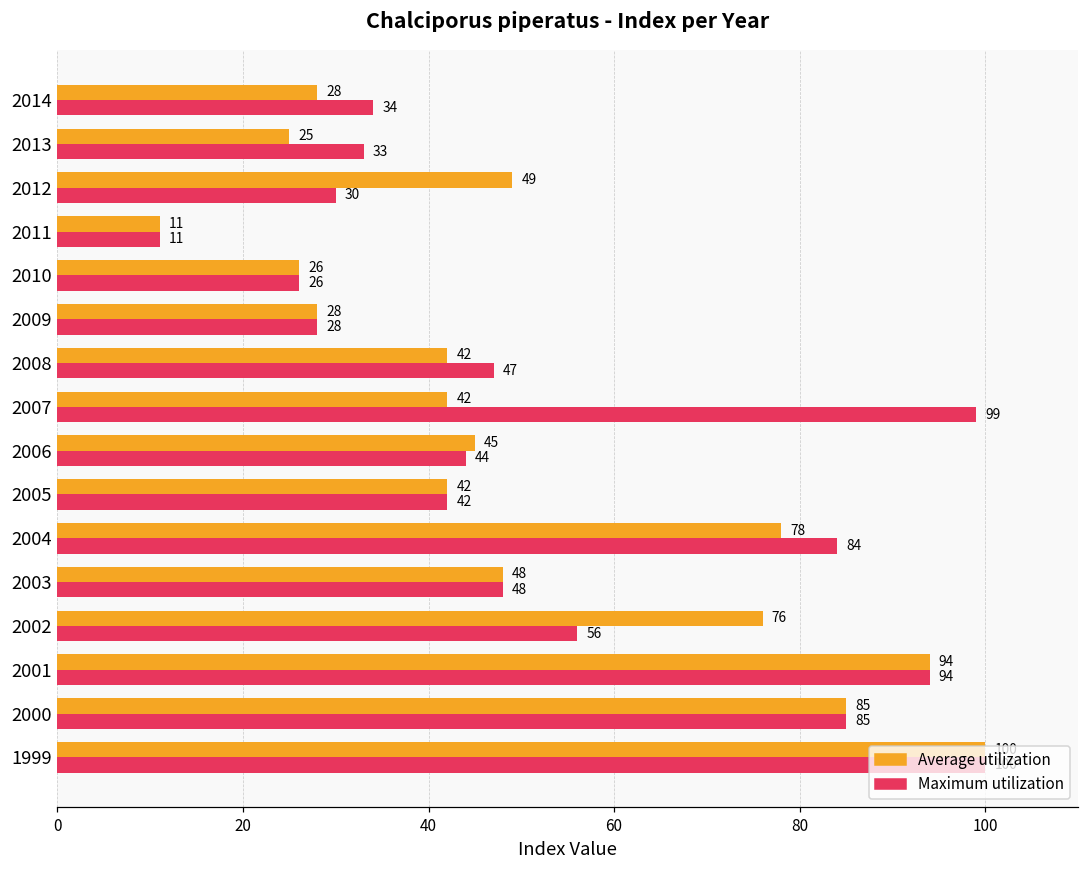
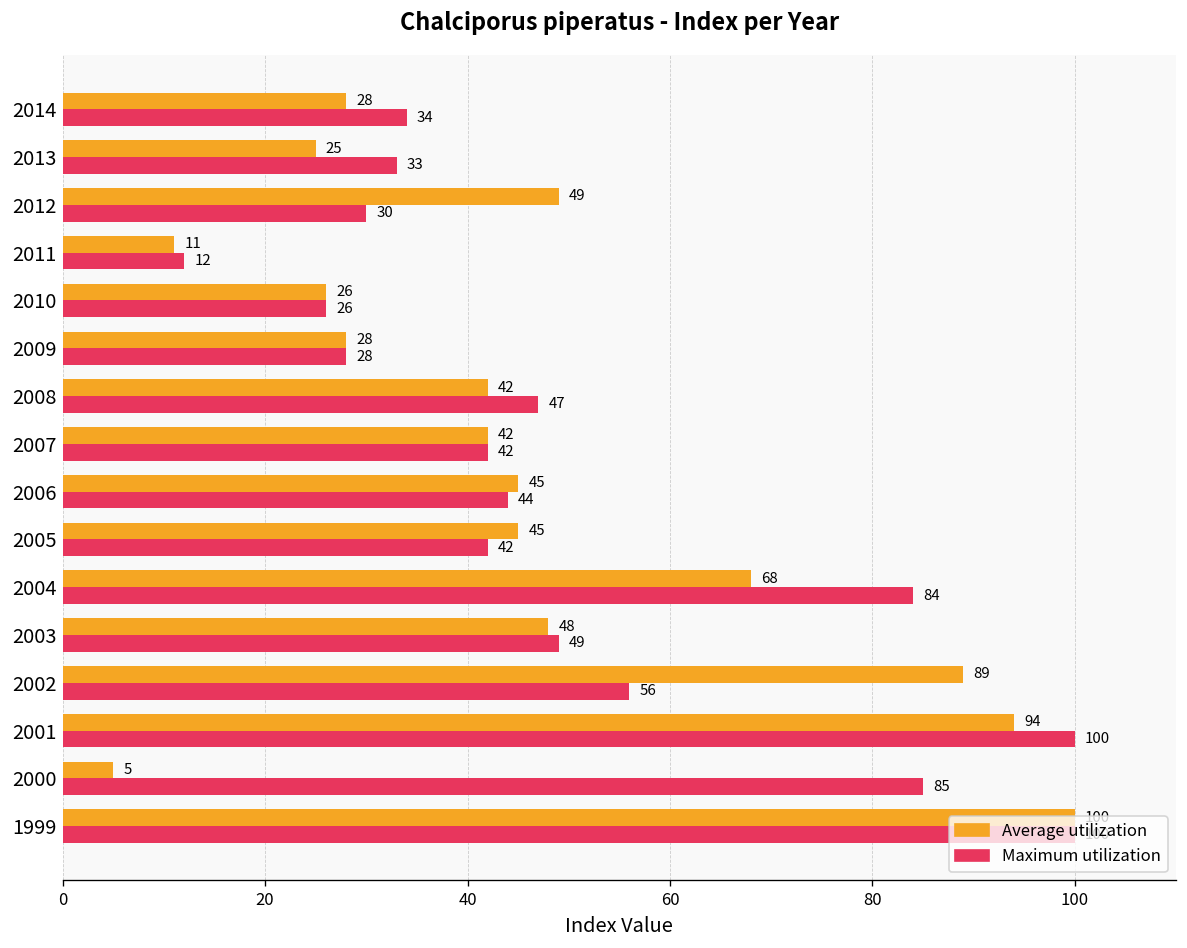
Maximum utilization, 2011: 11 -> 12
Maximum utilization, 2007: 99 -> 42
Average utilization, 2005: 42 -> 45
Average utilization, 2004: 78 -> 68
Maximum utilization, 2003: 48 -> 49
Average utilization, 2002: 76 -> 89
Maximum utilization, 2001: 94 -> 100
Average utilization, 2000: 85 -> 5
